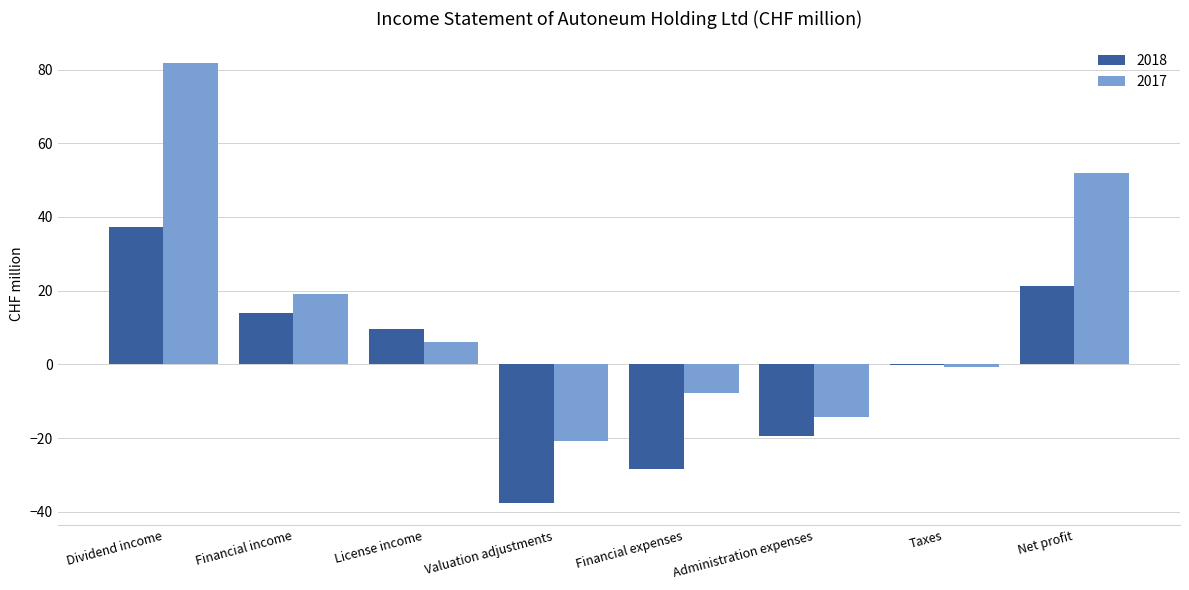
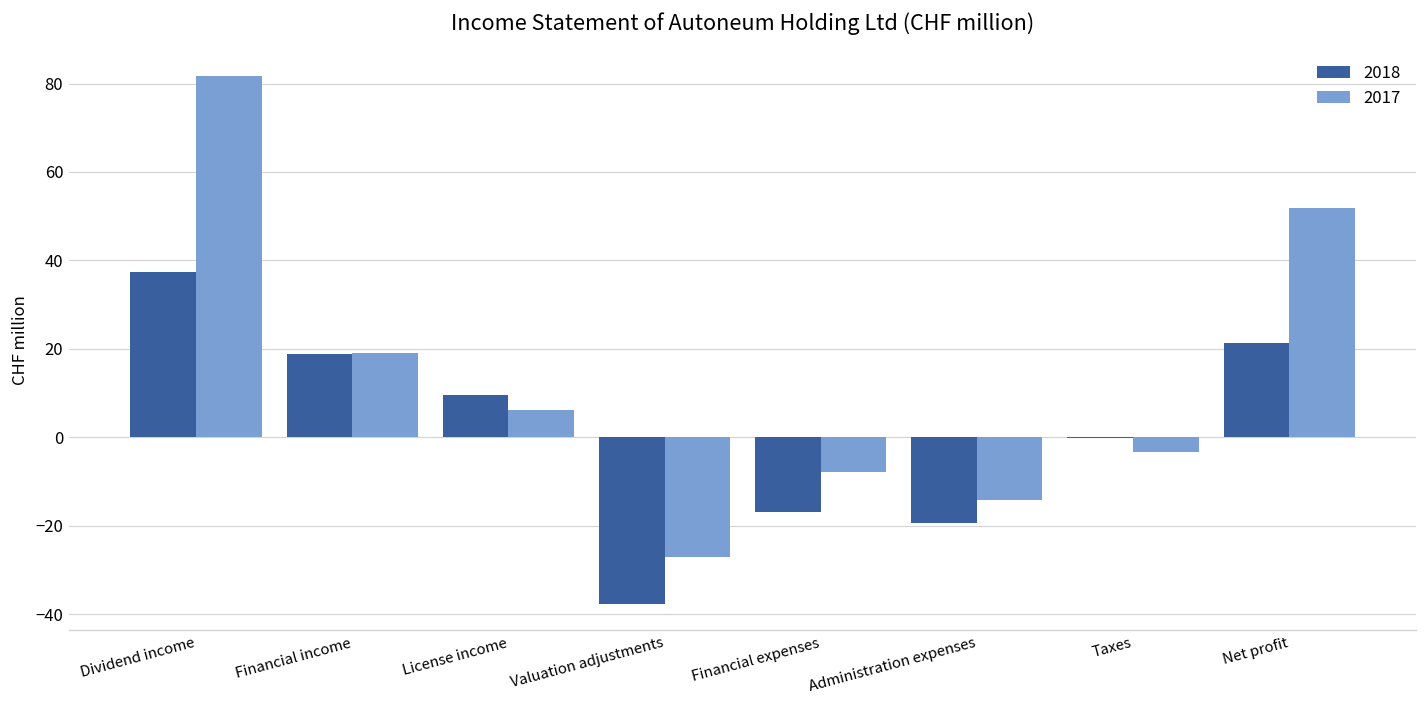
2018, Financial income: 14 -> 19
2017, Valuation adjustments: -21 -> -27
2018, Financial expenses: -29 -> -17
2017, Taxes: -1 -> -3
